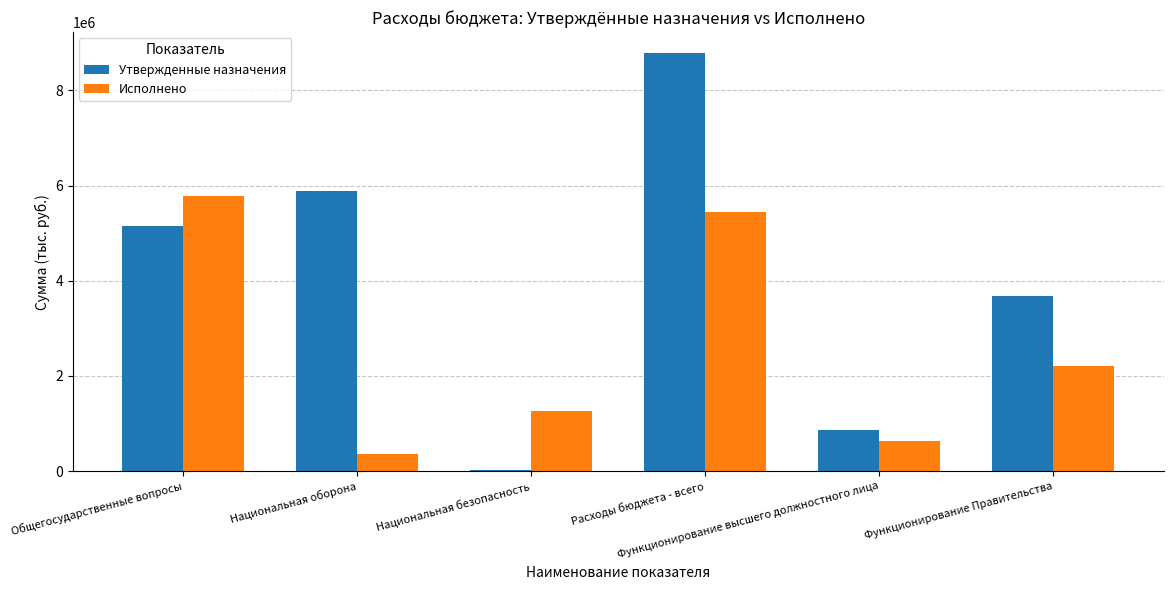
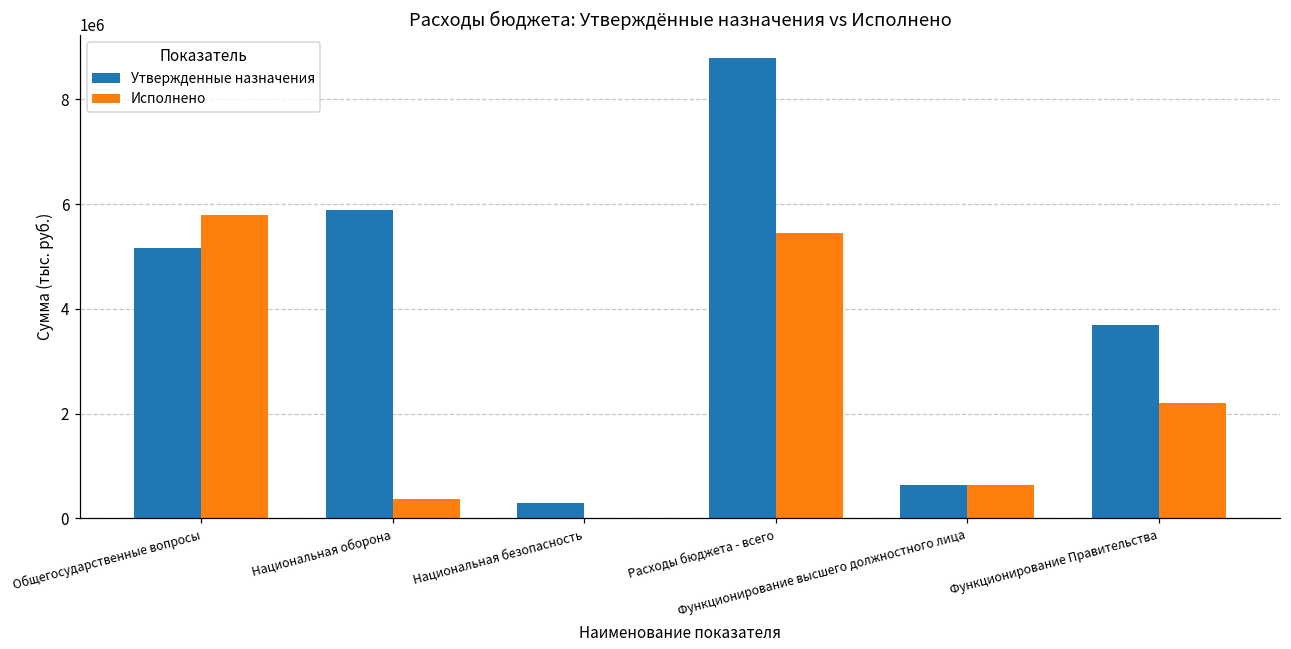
Утвержденные назначения, Национальная безопасность: 0 -> 300000
Исполнено, Национальная безопасность: 1300000 -> 0
Утвержденные назначения, Функционирование высшего должностного лица: 900000 -> 600000
